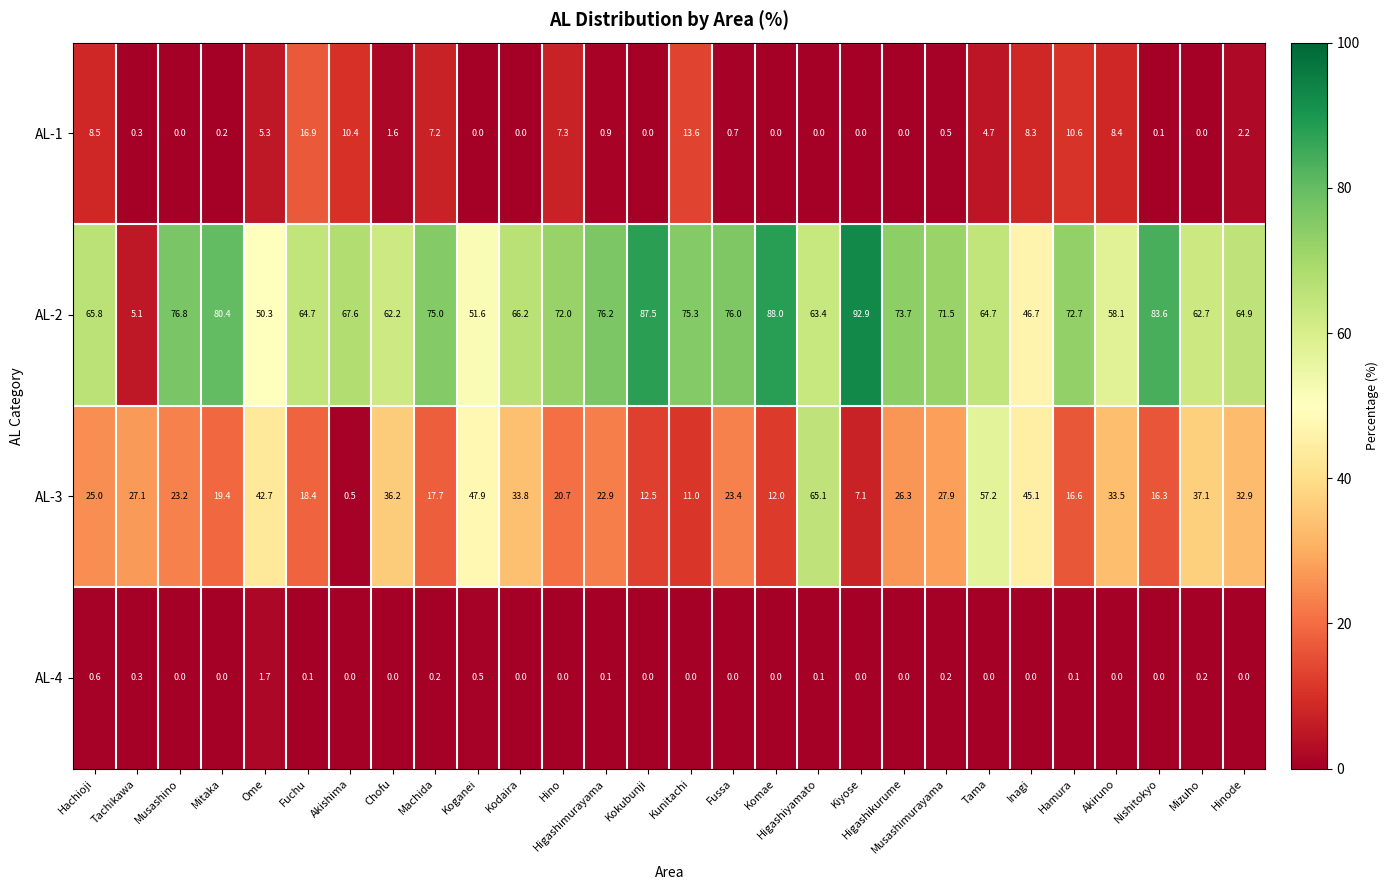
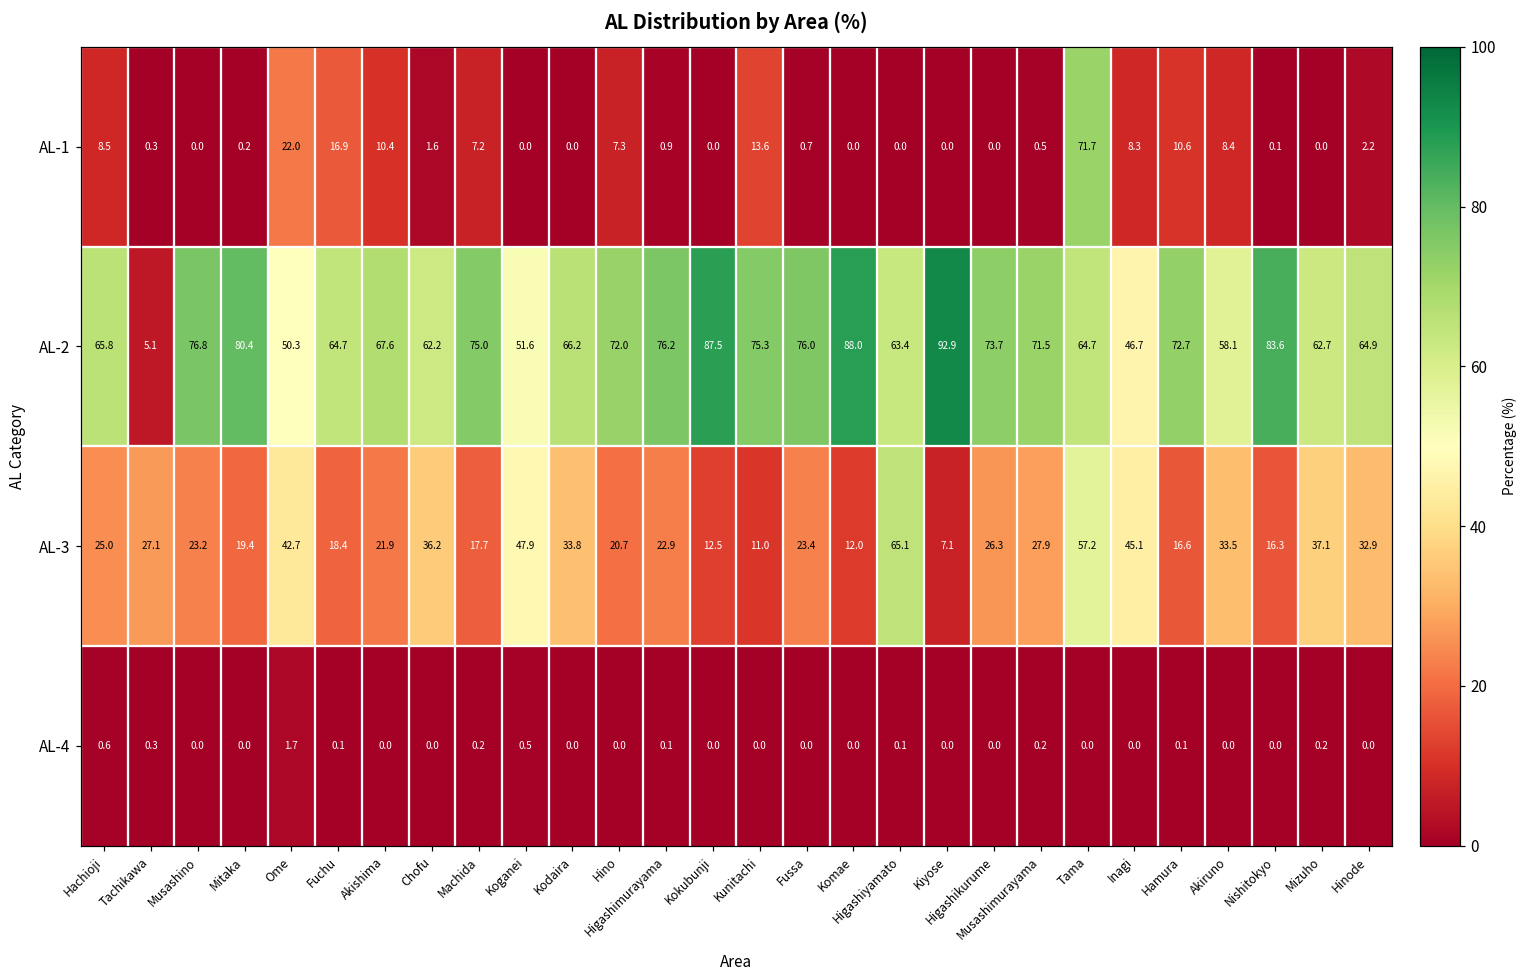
AL-1, Ome: 5.3 -> 22.0
AL-1, Tama: 4.7 -> 71.7
AL-3, Akishima: 0.5 -> 21.9
